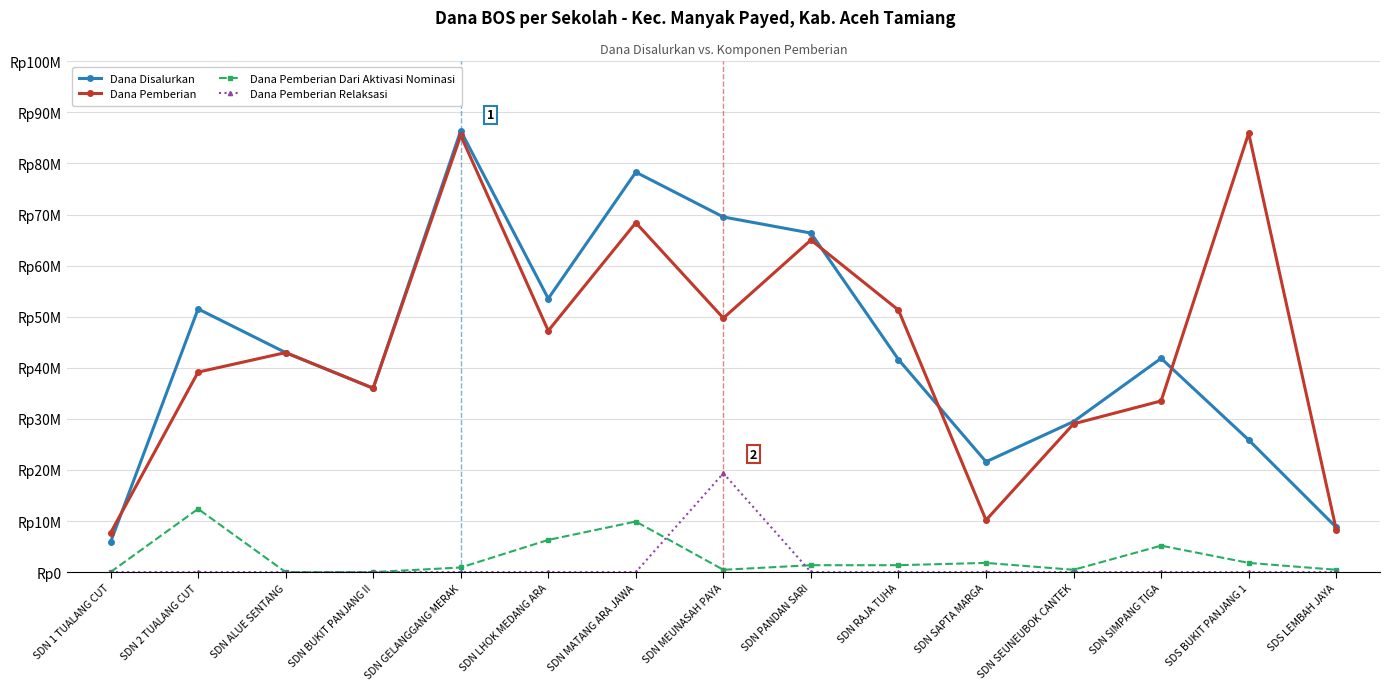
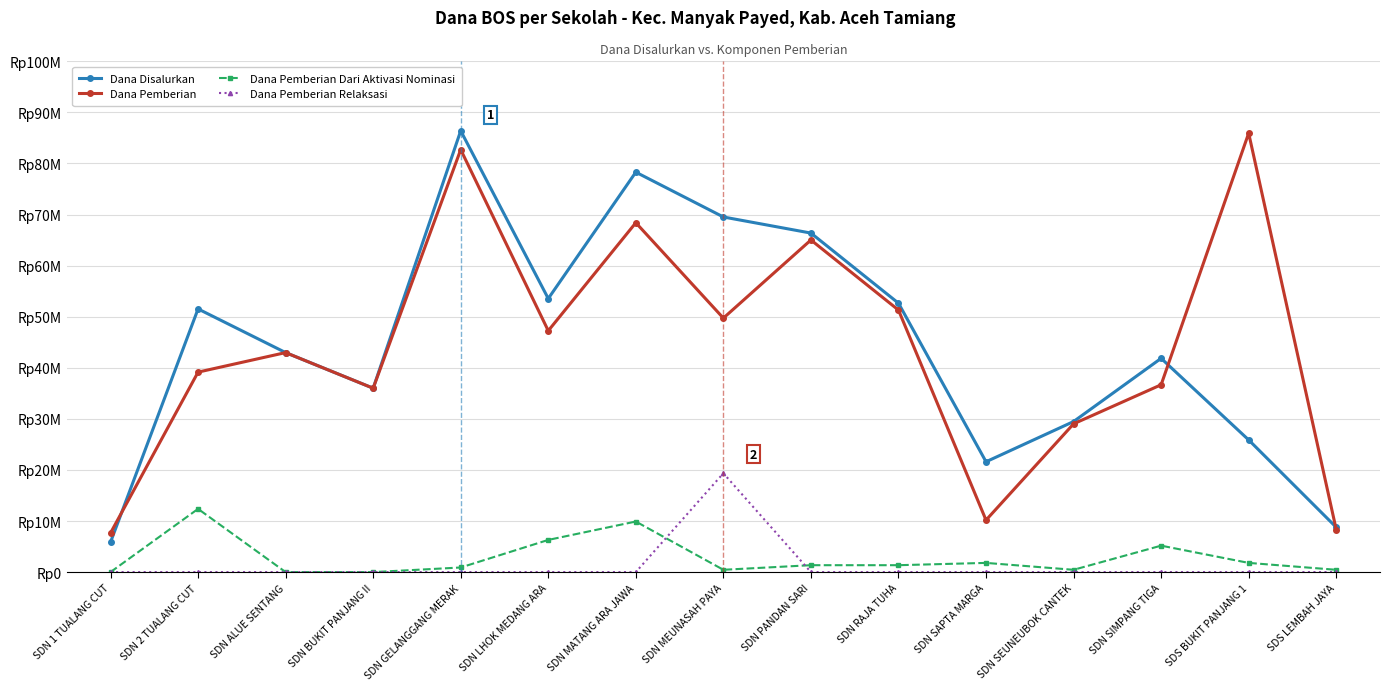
Dana Pemberian, SDN GELANGGANG MERAK: Rp86000000 -> Rp83000000
Dana Disalurkan, SDN RAJA TUHA: Rp42000000 -> Rp53000000
Dana Pemberian, SDN SIMPANG TIGA: Rp34000000 -> Rp37000000
